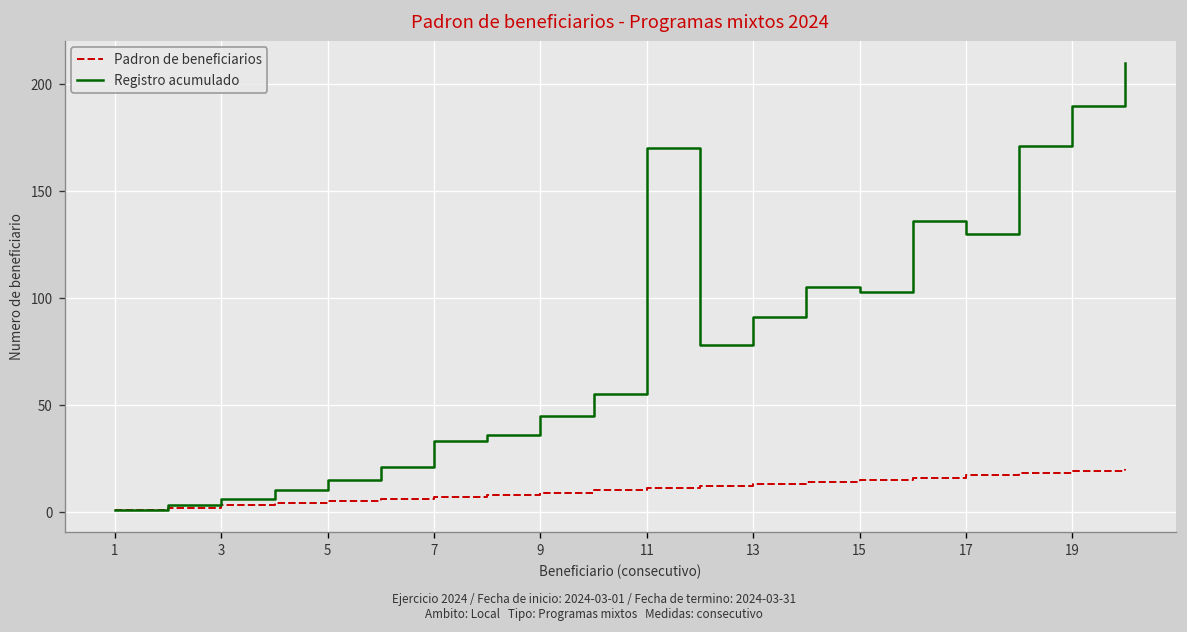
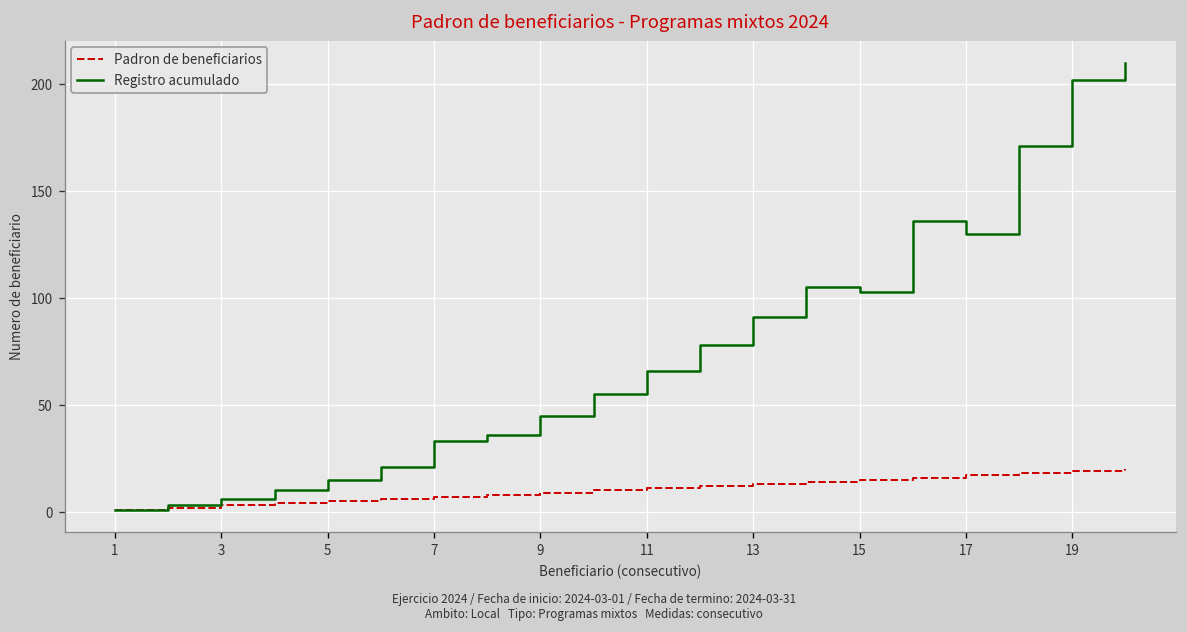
Registro acumulado, 11: 170 -> 66
Registro acumulado, 19: 190 -> 202
